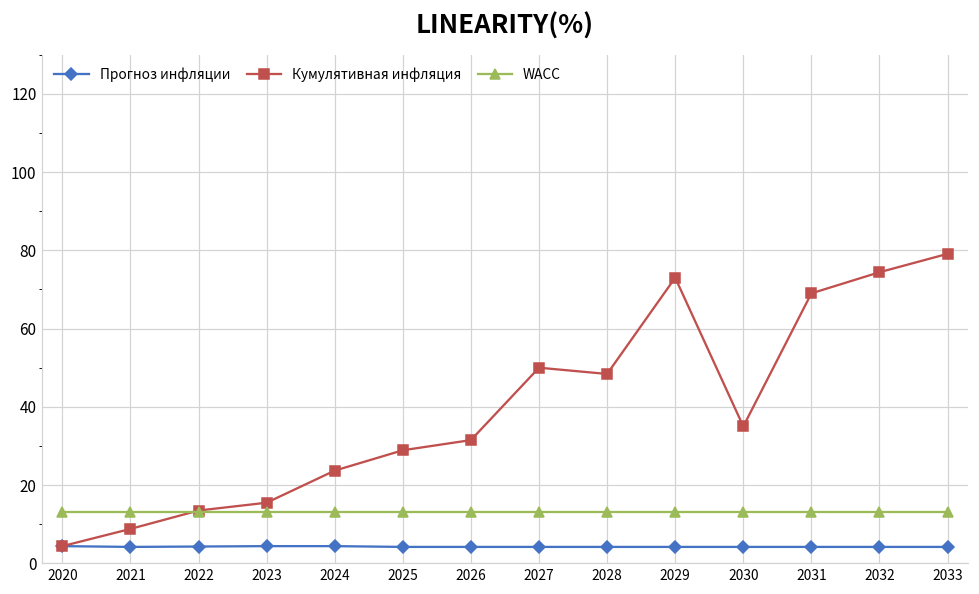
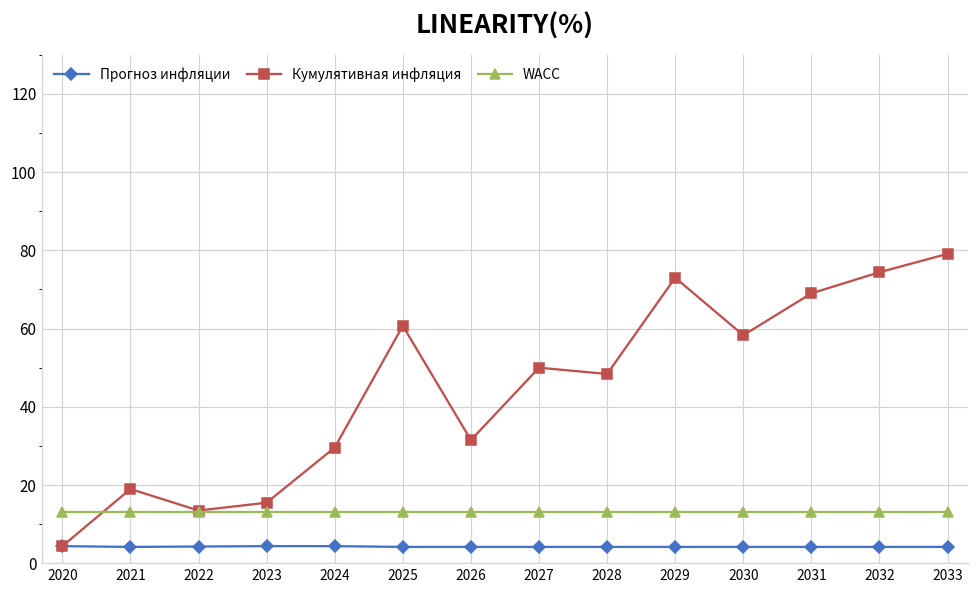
Кумулятивная инфляция, 2021: 9 -> 19
Кумулятивная инфляция, 2024: 24 -> 30
Кумулятивная инфляция, 2025: 29 -> 61
Кумулятивная инфляция, 2030: 35 -> 58
